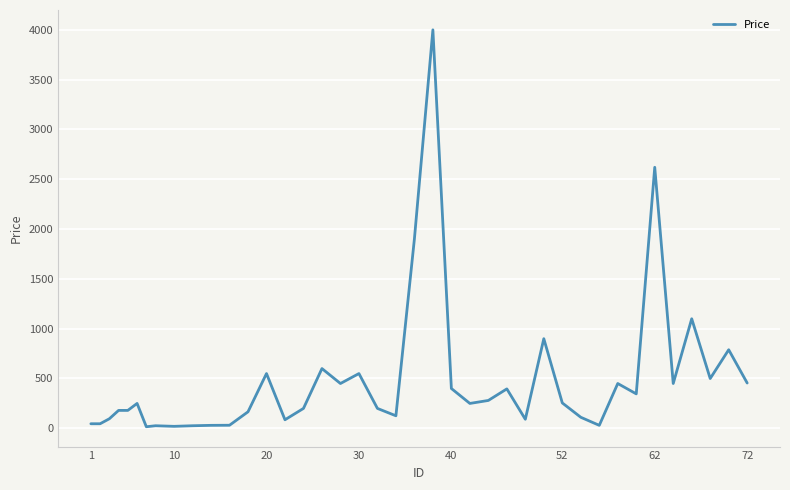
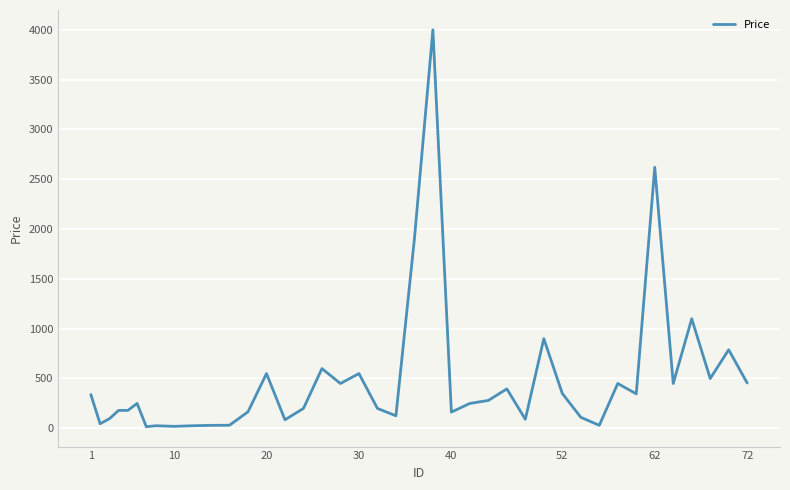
1: 0 -> 300
40: 400 -> 200
52: 250 -> 350
